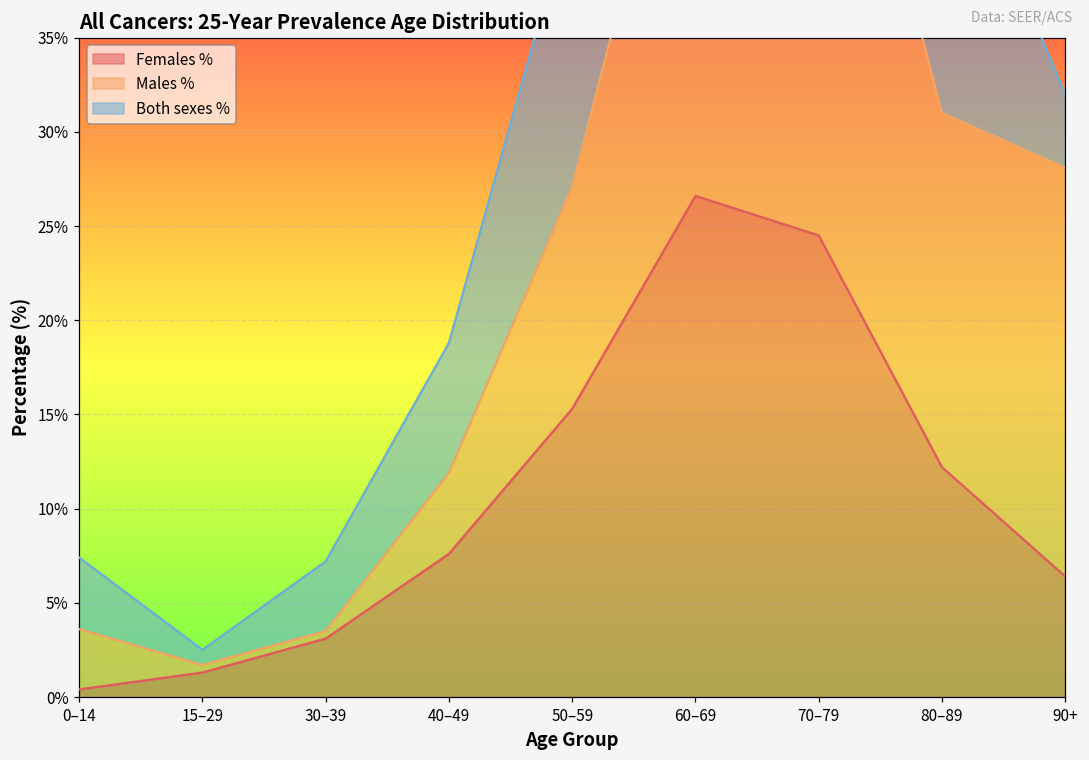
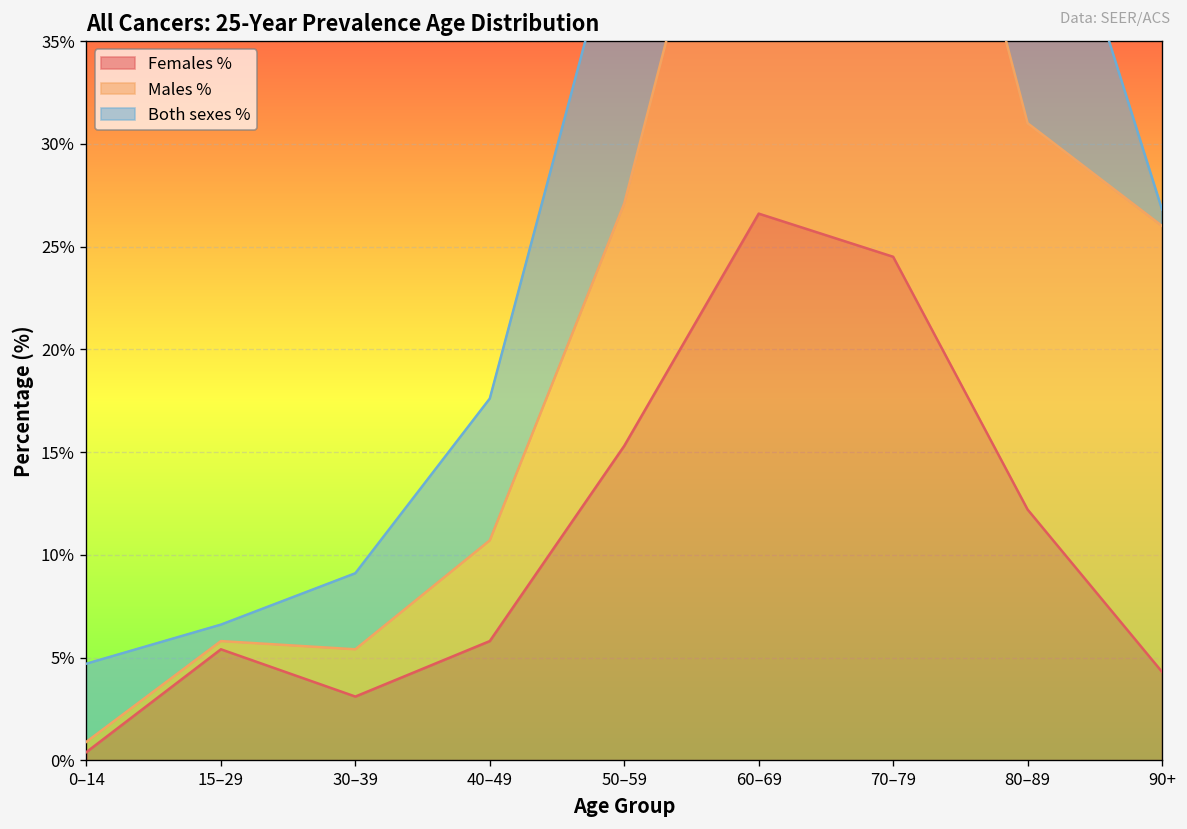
Males %, 0–14: 3.2% -> 0.5%
Females %, 15–29: 1.3% -> 5.4%
Males %, 30–39: 0.4% -> 2.3%
Females %, 40–49: 7.6% -> 5.8%
Males %, 40–49: 4.3% -> 4.9%
Females %, 90+: 6.4% -> 4.3%
Both sexes %, 90+: 3.9% -> 0.8%
